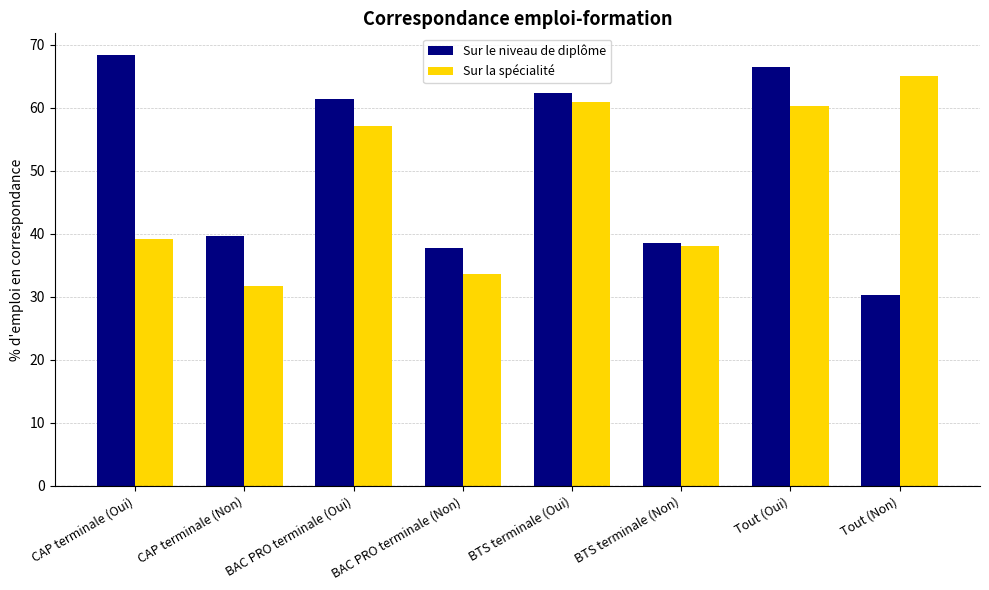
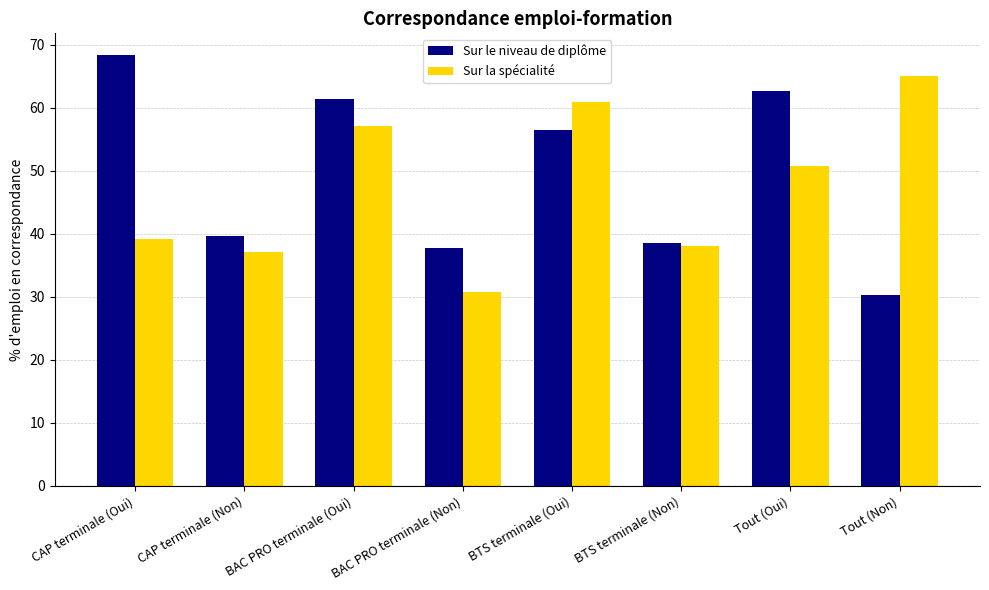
Sur la spécialité, CAP terminale (Non): 32 -> 37
Sur la spécialité, BAC PRO terminale (Non): 34 -> 31
Sur le niveau de diplôme, BTS terminale (Oui): 62 -> 56
Sur le niveau de diplôme, Tout (Oui): 66 -> 63
Sur la spécialité, Tout (Oui): 60 -> 51
